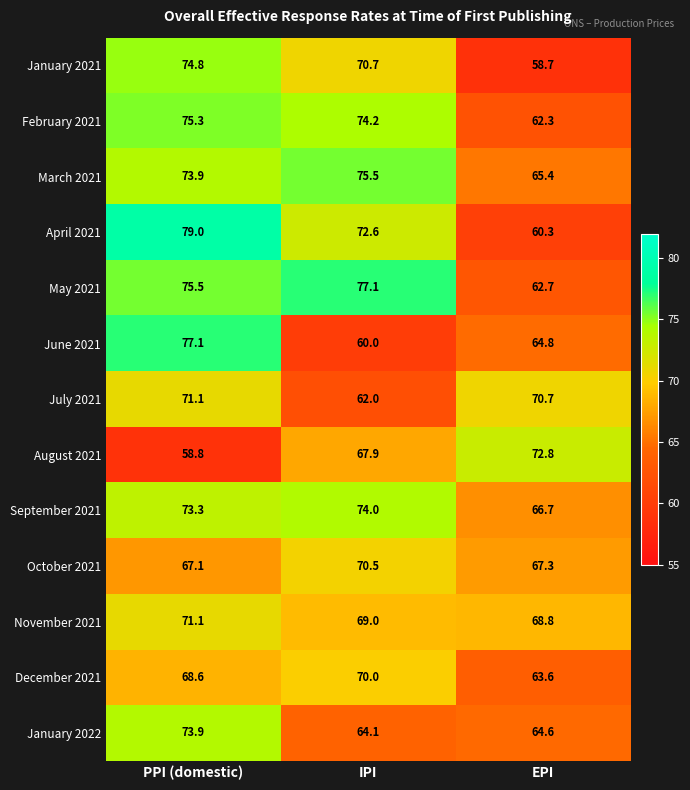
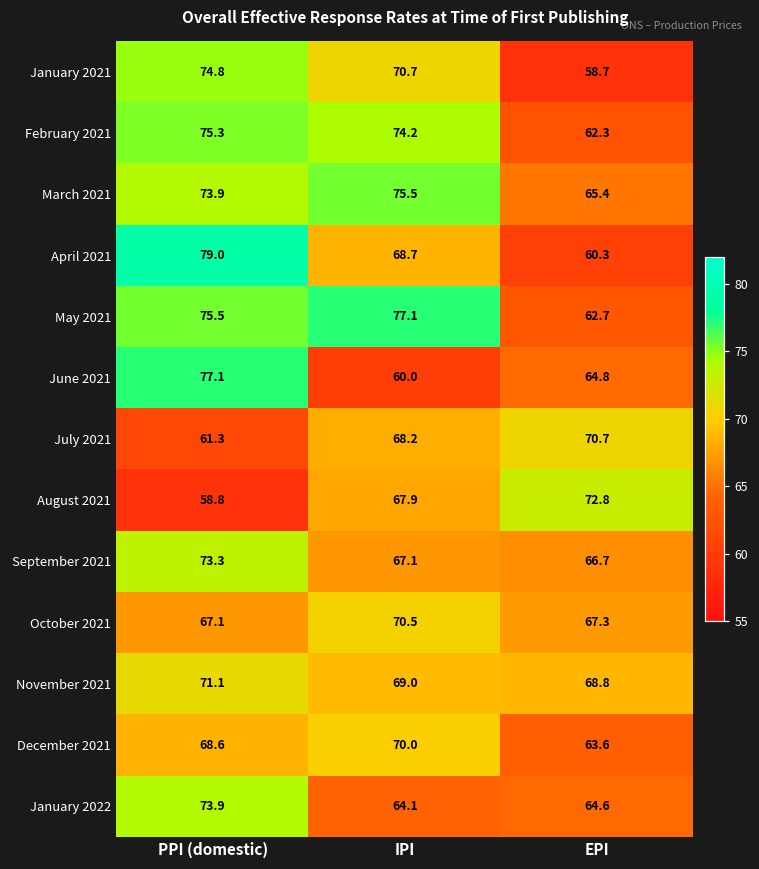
April 2021, IPI: 72.6 -> 68.7
July 2021, PPI (domestic): 71.1 -> 61.3
July 2021, IPI: 62.0 -> 68.2
September 2021, IPI: 74.0 -> 67.1
